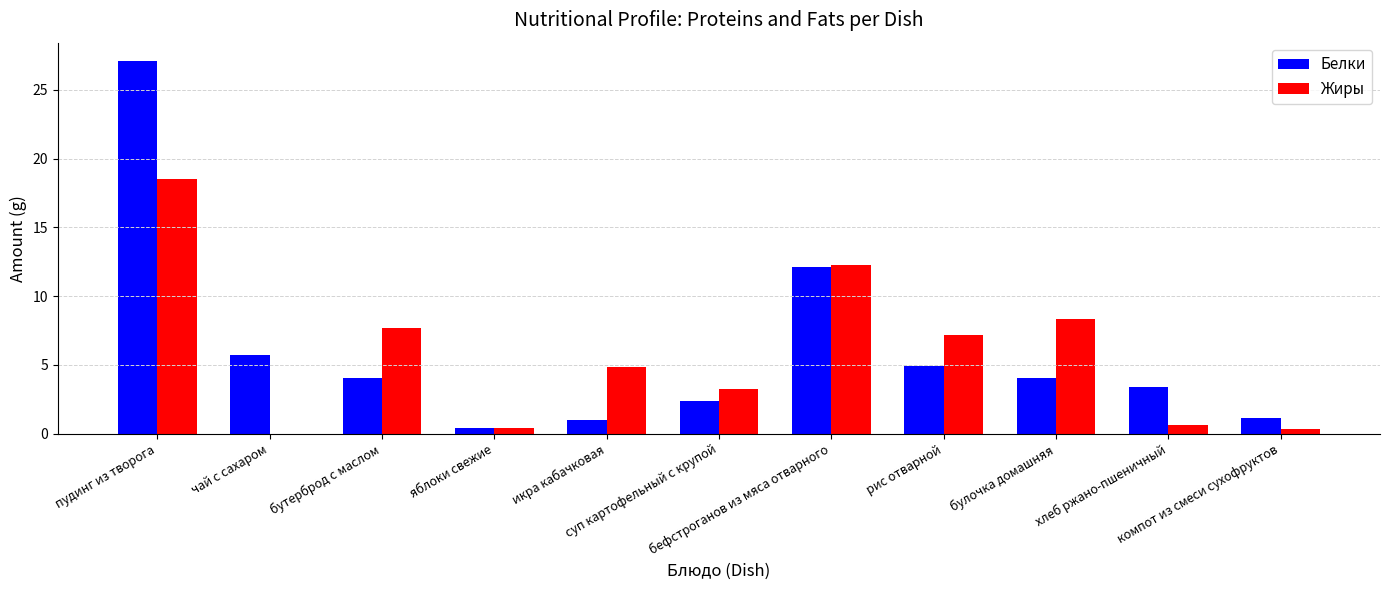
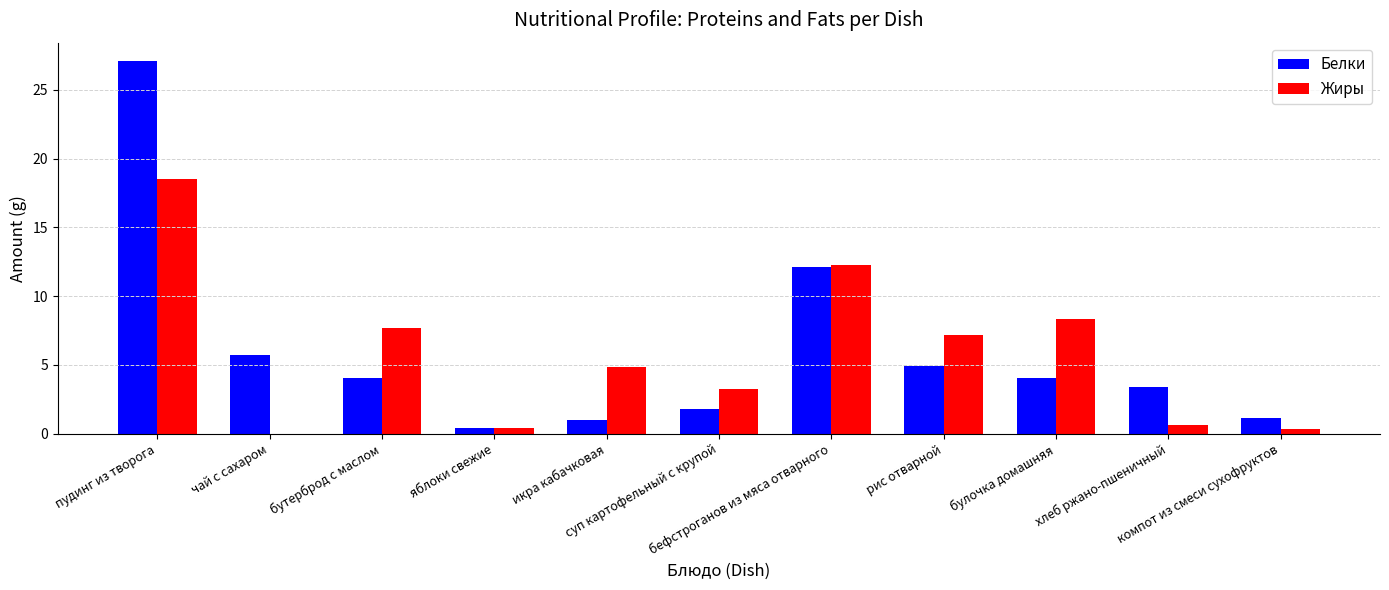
Белки, суп картофельный с крупой: 2.4 -> 1.8
